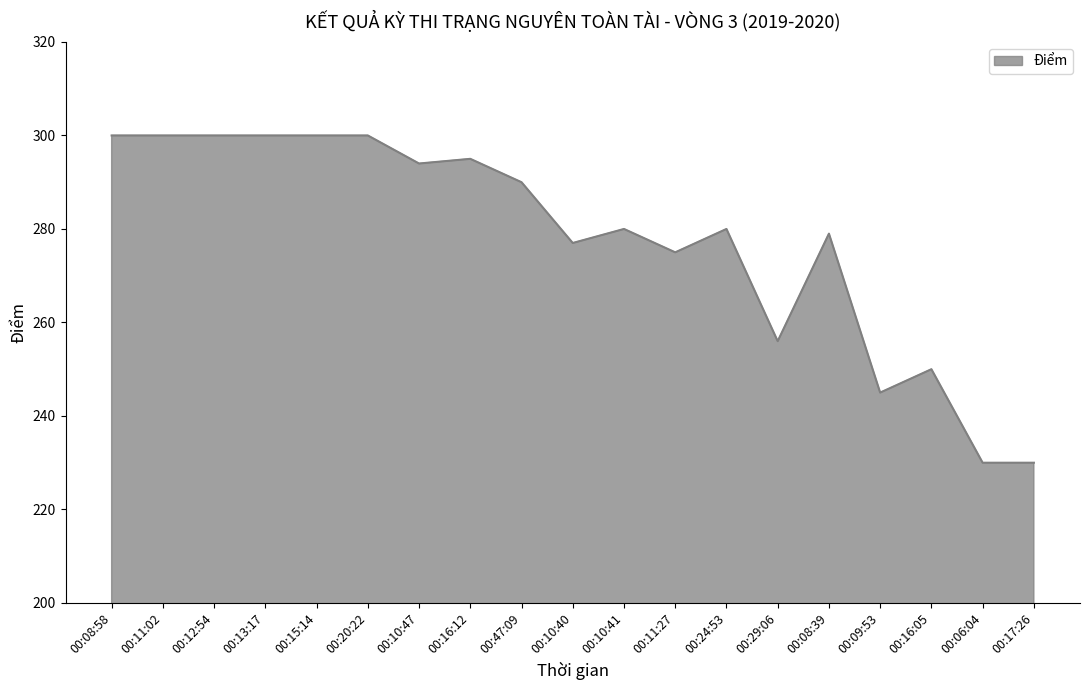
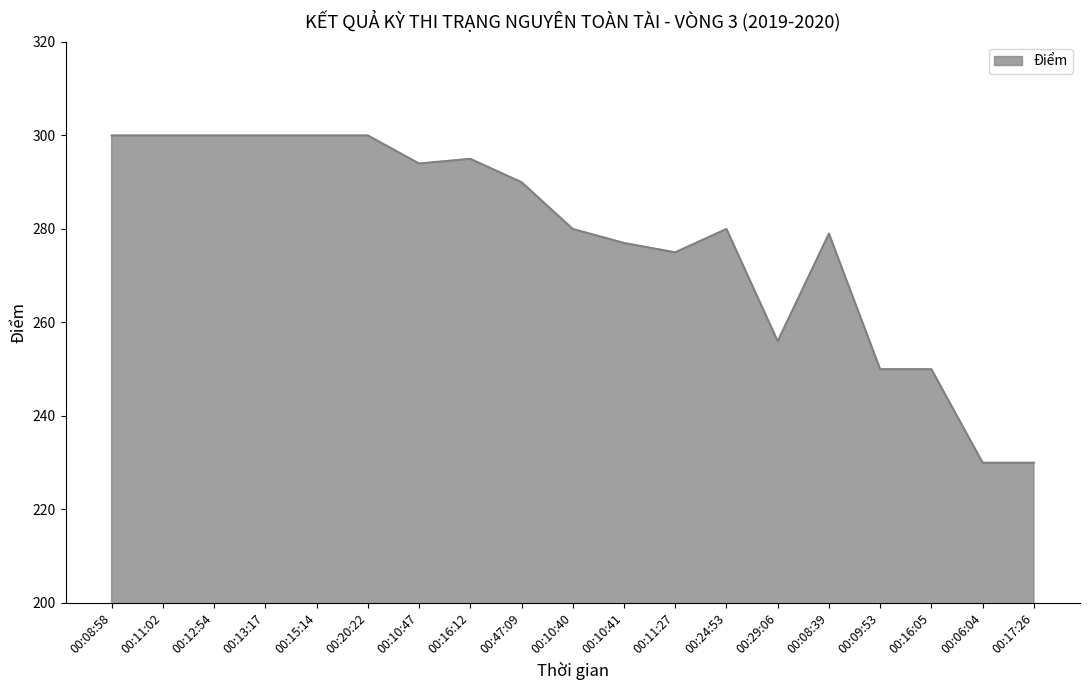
00:10:40: 277 -> 280
00:10:41: 280 -> 277
00:09:53: 245 -> 250
